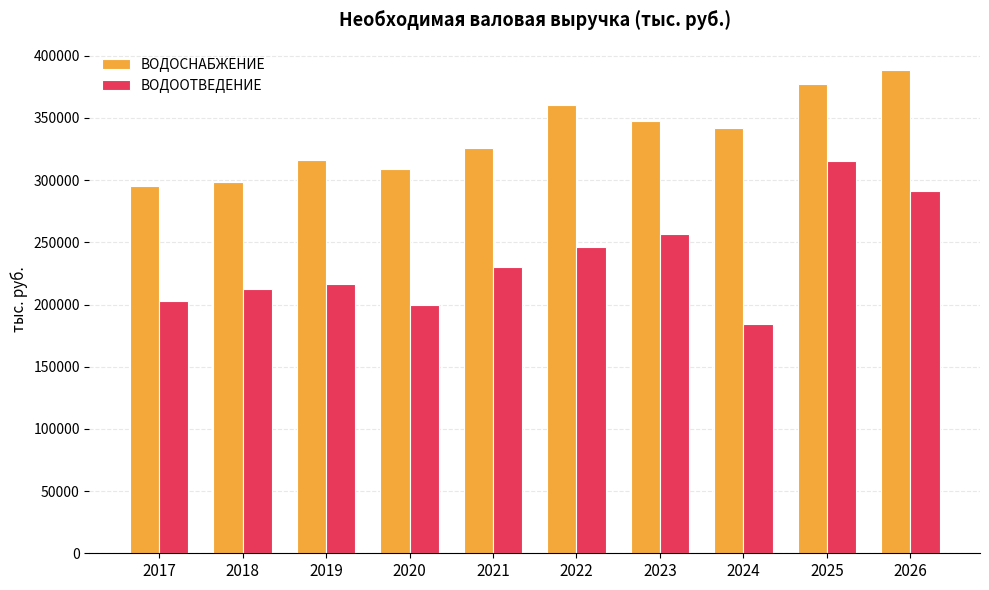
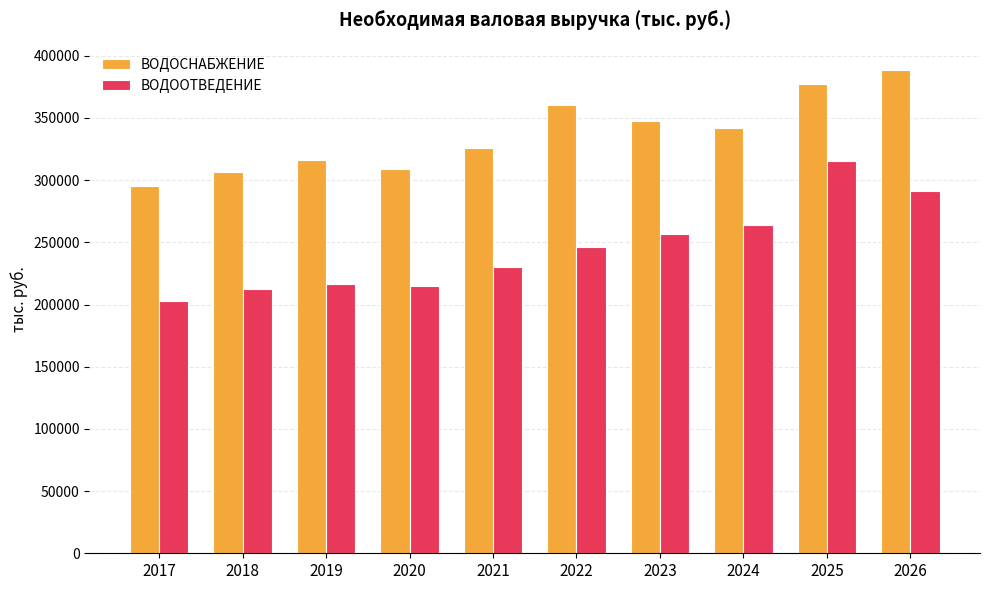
ВОДОСНАБЖЕНИЕ, 2018: 299000 -> 307000
ВОДООТВЕДЕНИЕ, 2020: 200000 -> 215000
ВОДООТВЕДЕНИЕ, 2024: 184000 -> 264000
